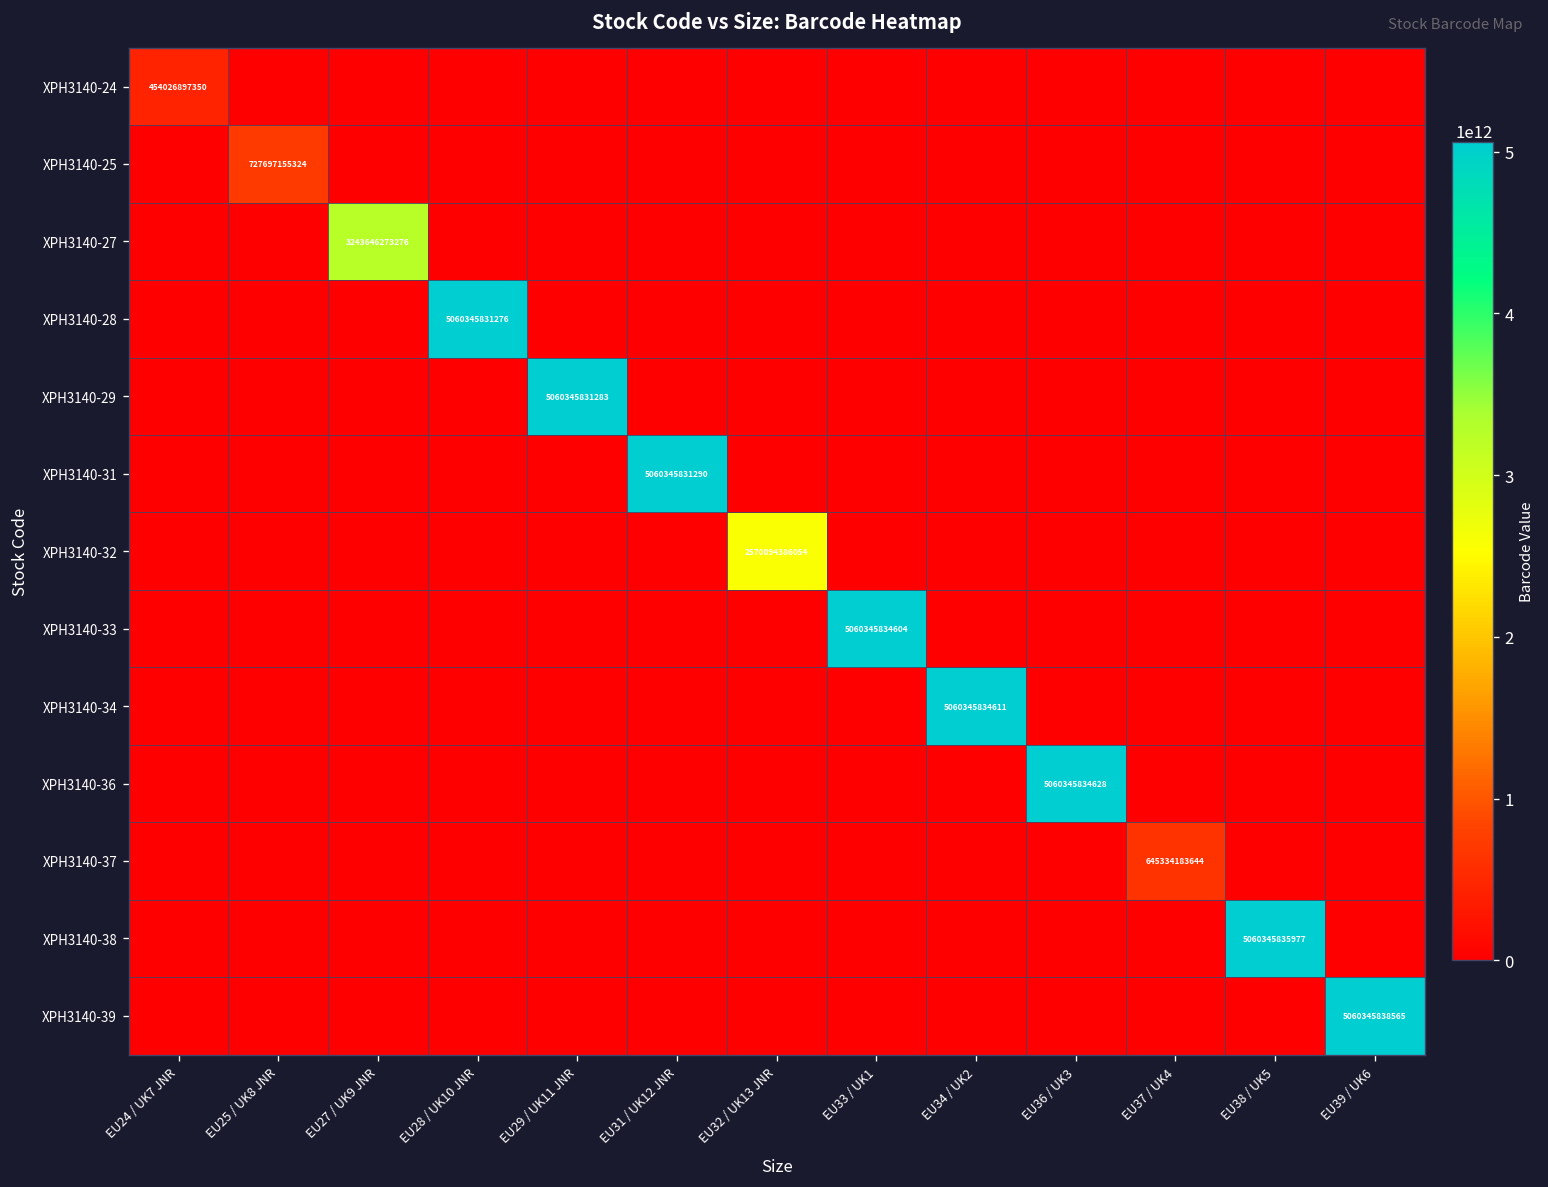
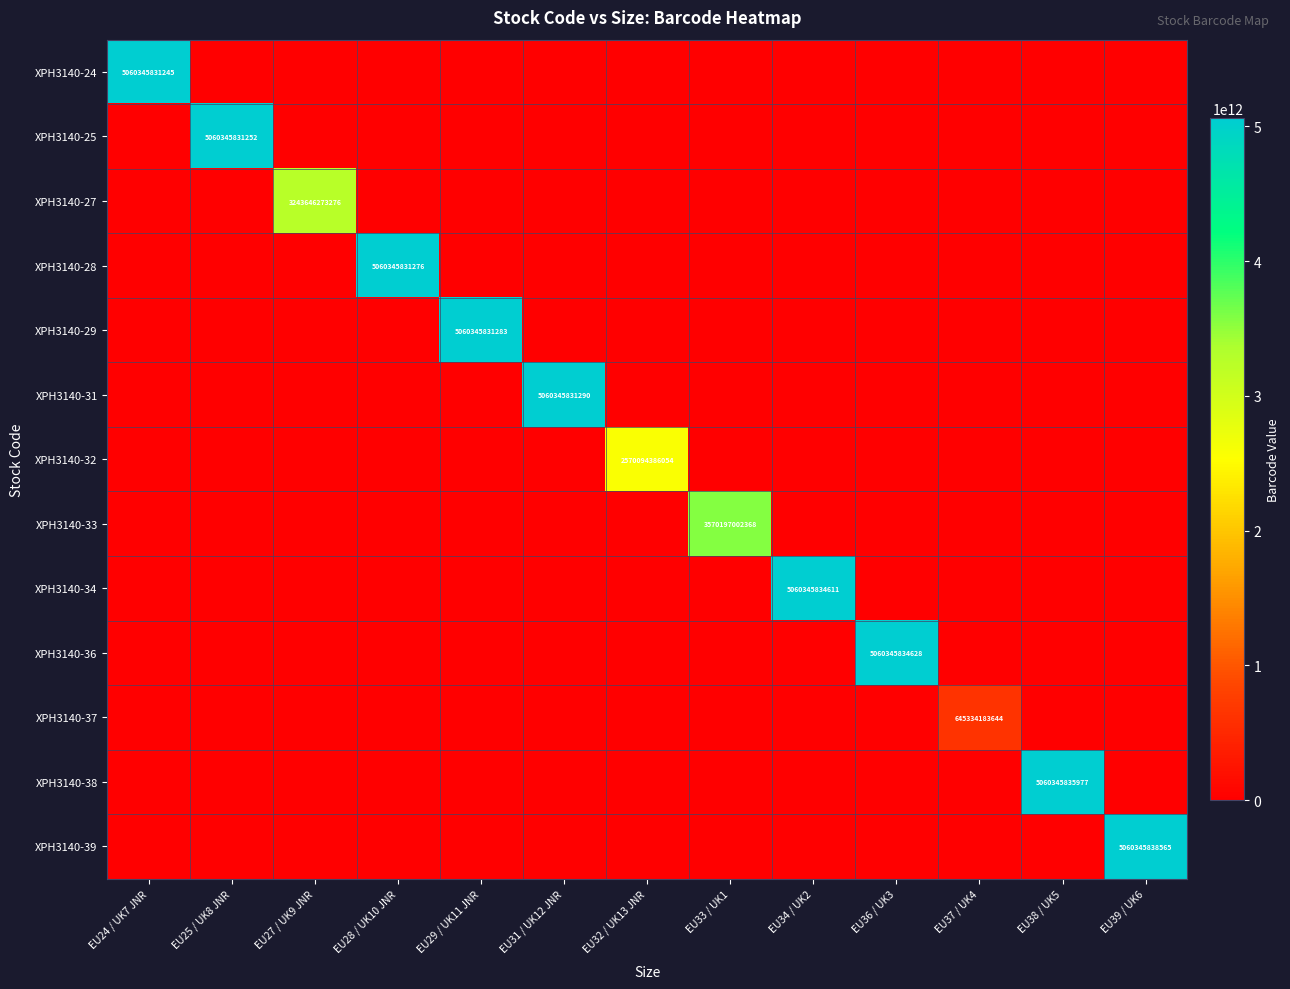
XPH3140-24, EU24 / UK7 JNR: 454026897350 -> 5060345831245
XPH3140-25, EU25 / UK8 JNR: 727697155324 -> 5060345831252
XPH3140-33, EU33 / UK1: 5060345834604 -> 3570197002368
